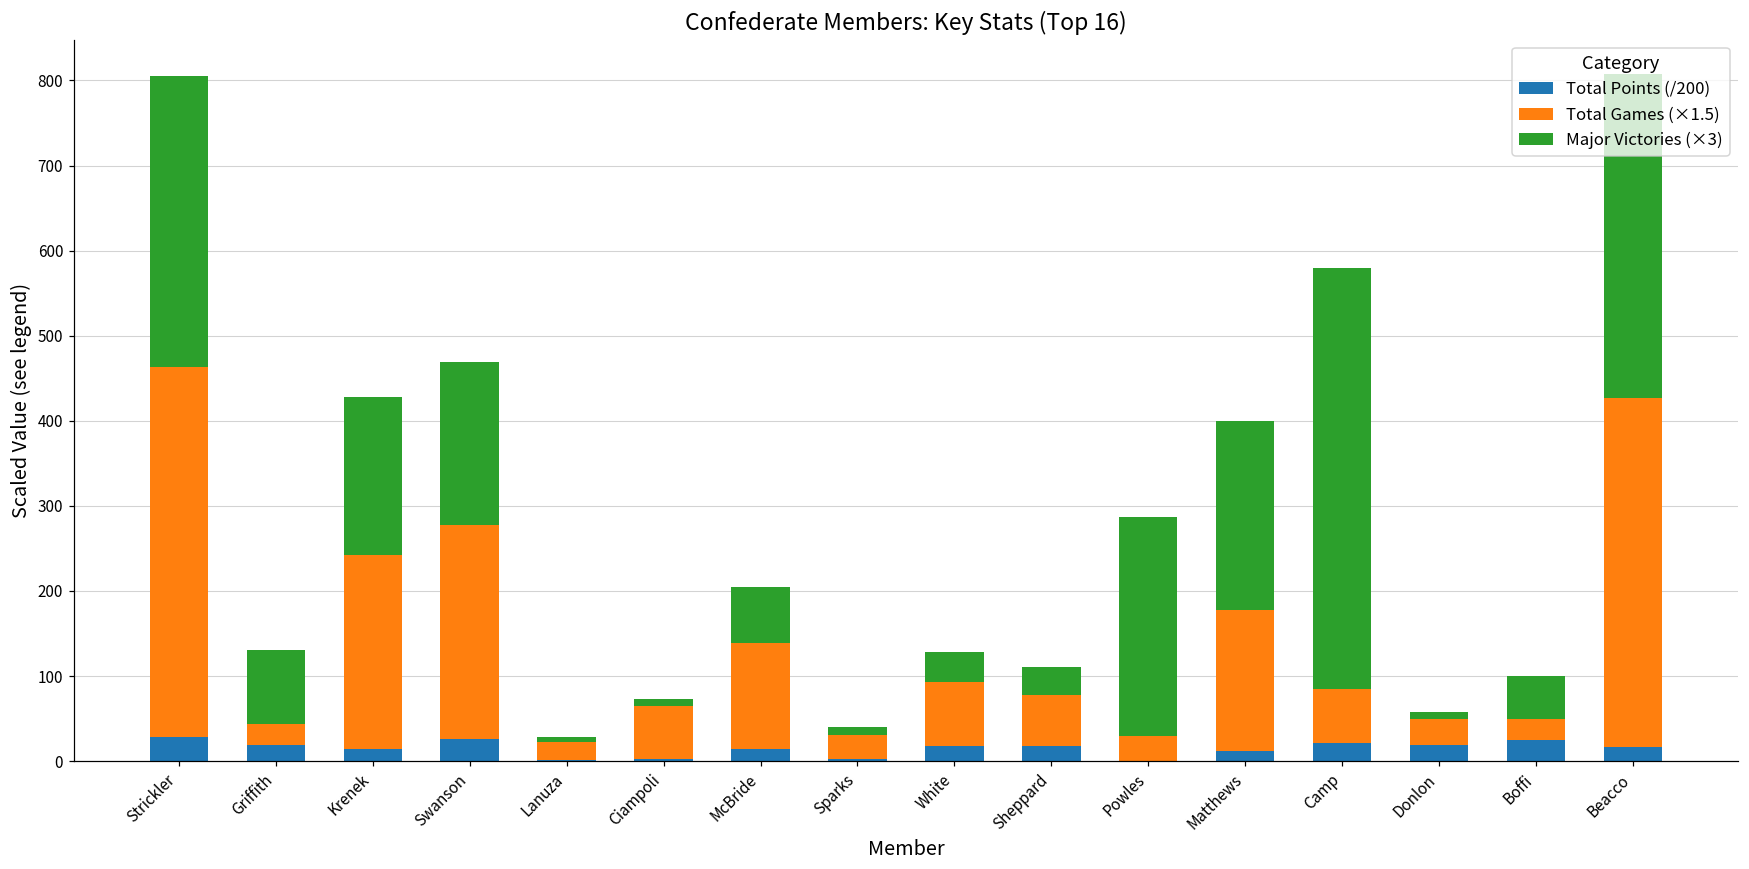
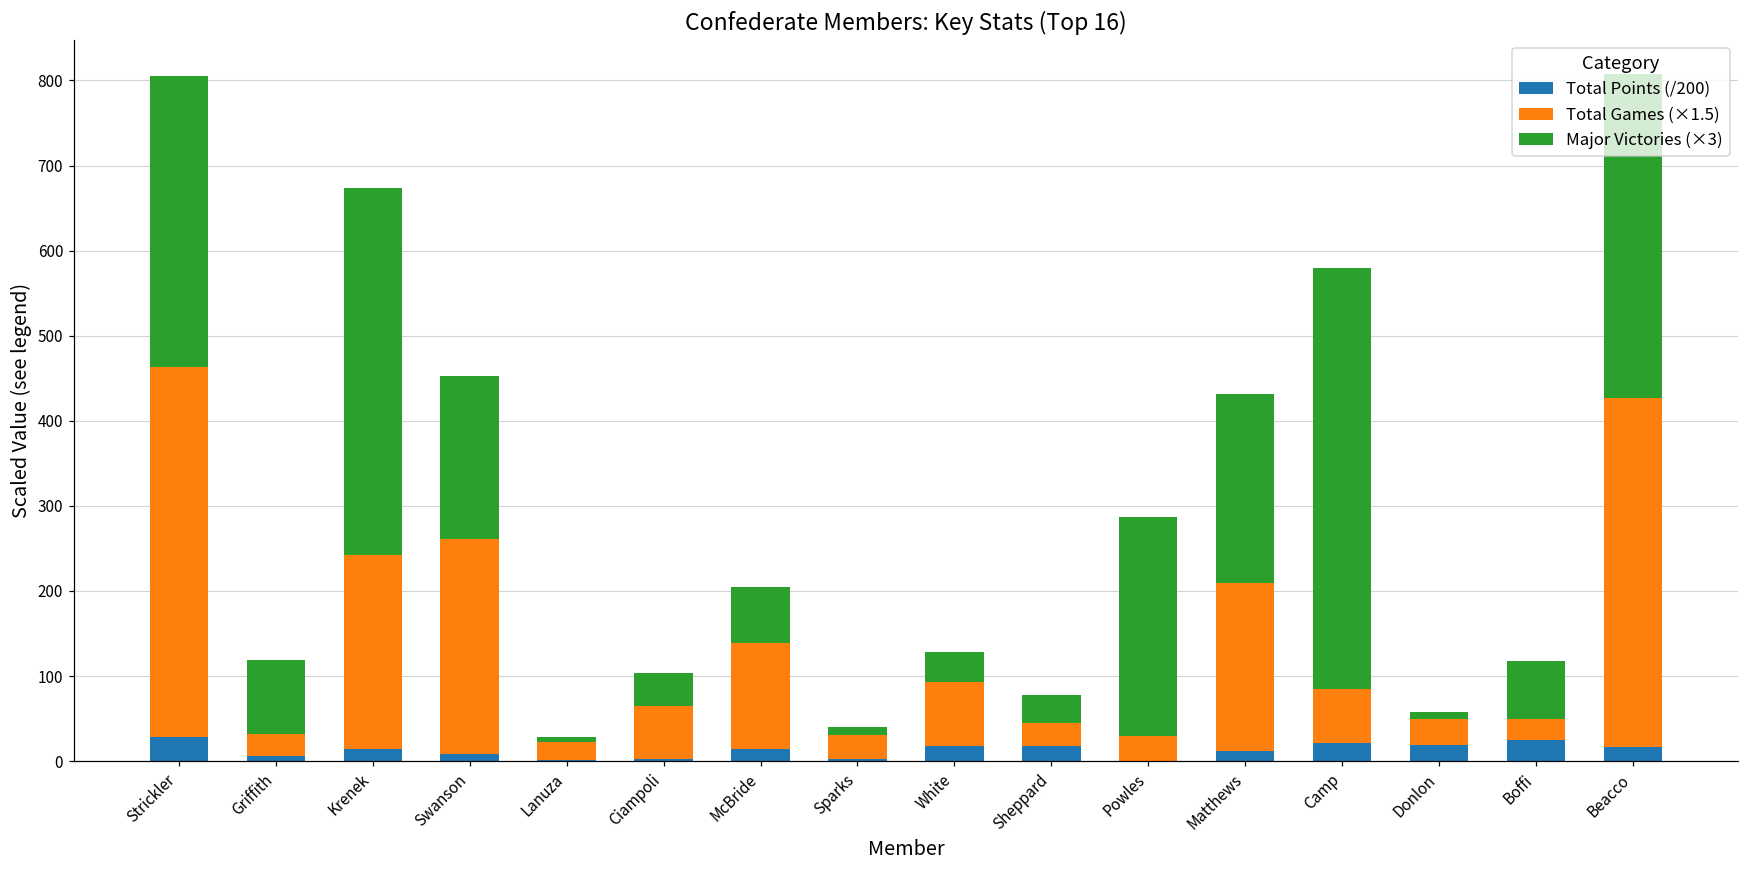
Total Points (/200), Griffith: 20 -> 10
Major Victories (×3), Krenek: 190 -> 430
Total Points (/200), Swanson: 30 -> 10
Major Victories (×3), Ciampoli: 10 -> 40
Total Games (×1.5), Sheppard: 60 -> 30
Total Games (×1.5), Matthews: 170 -> 200
Major Victories (×3), Boffi: 50 -> 70
